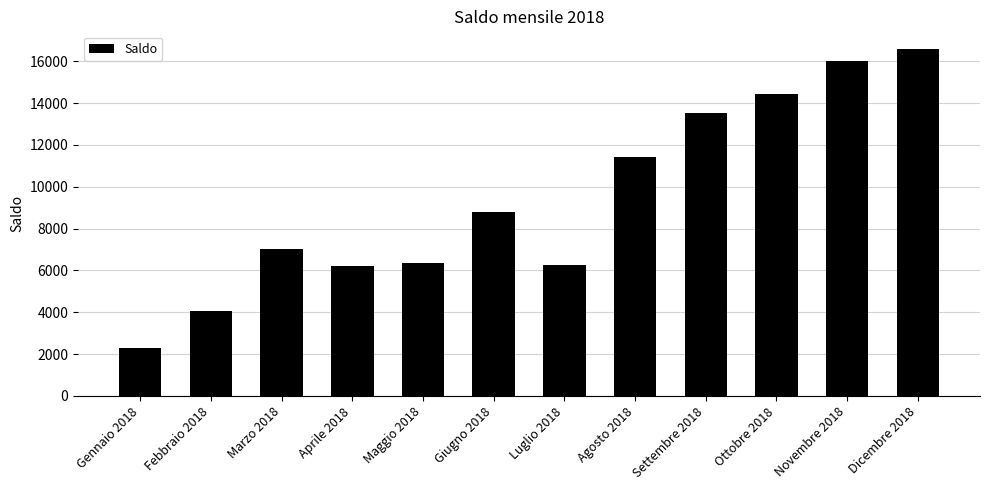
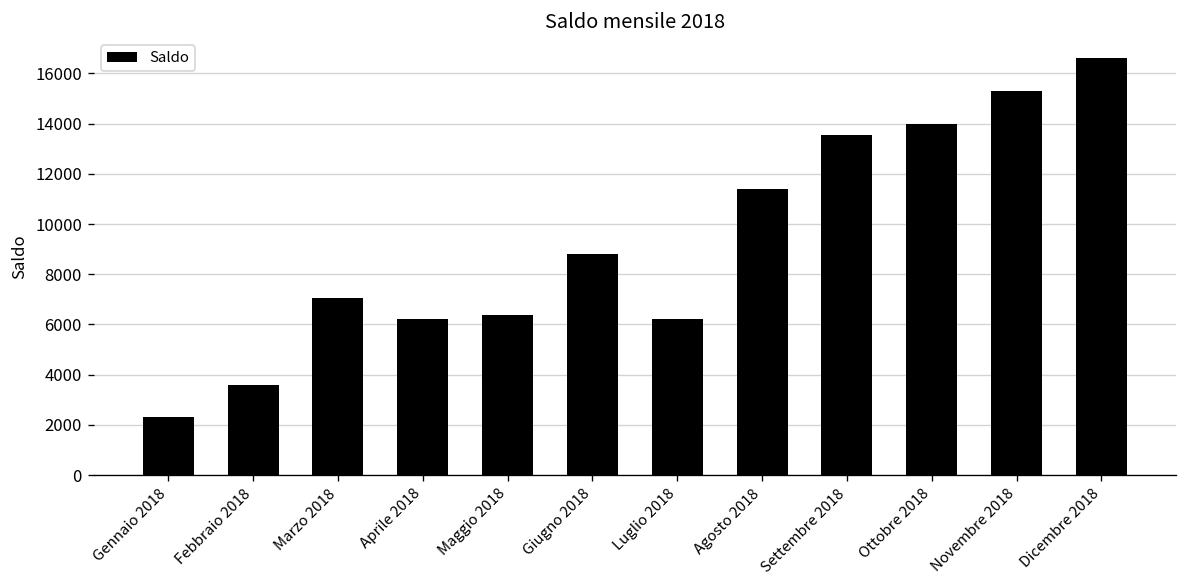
Febbraio 2018: 4100 -> 3600
Ottobre 2018: 14400 -> 14000
Novembre 2018: 16000 -> 15300
